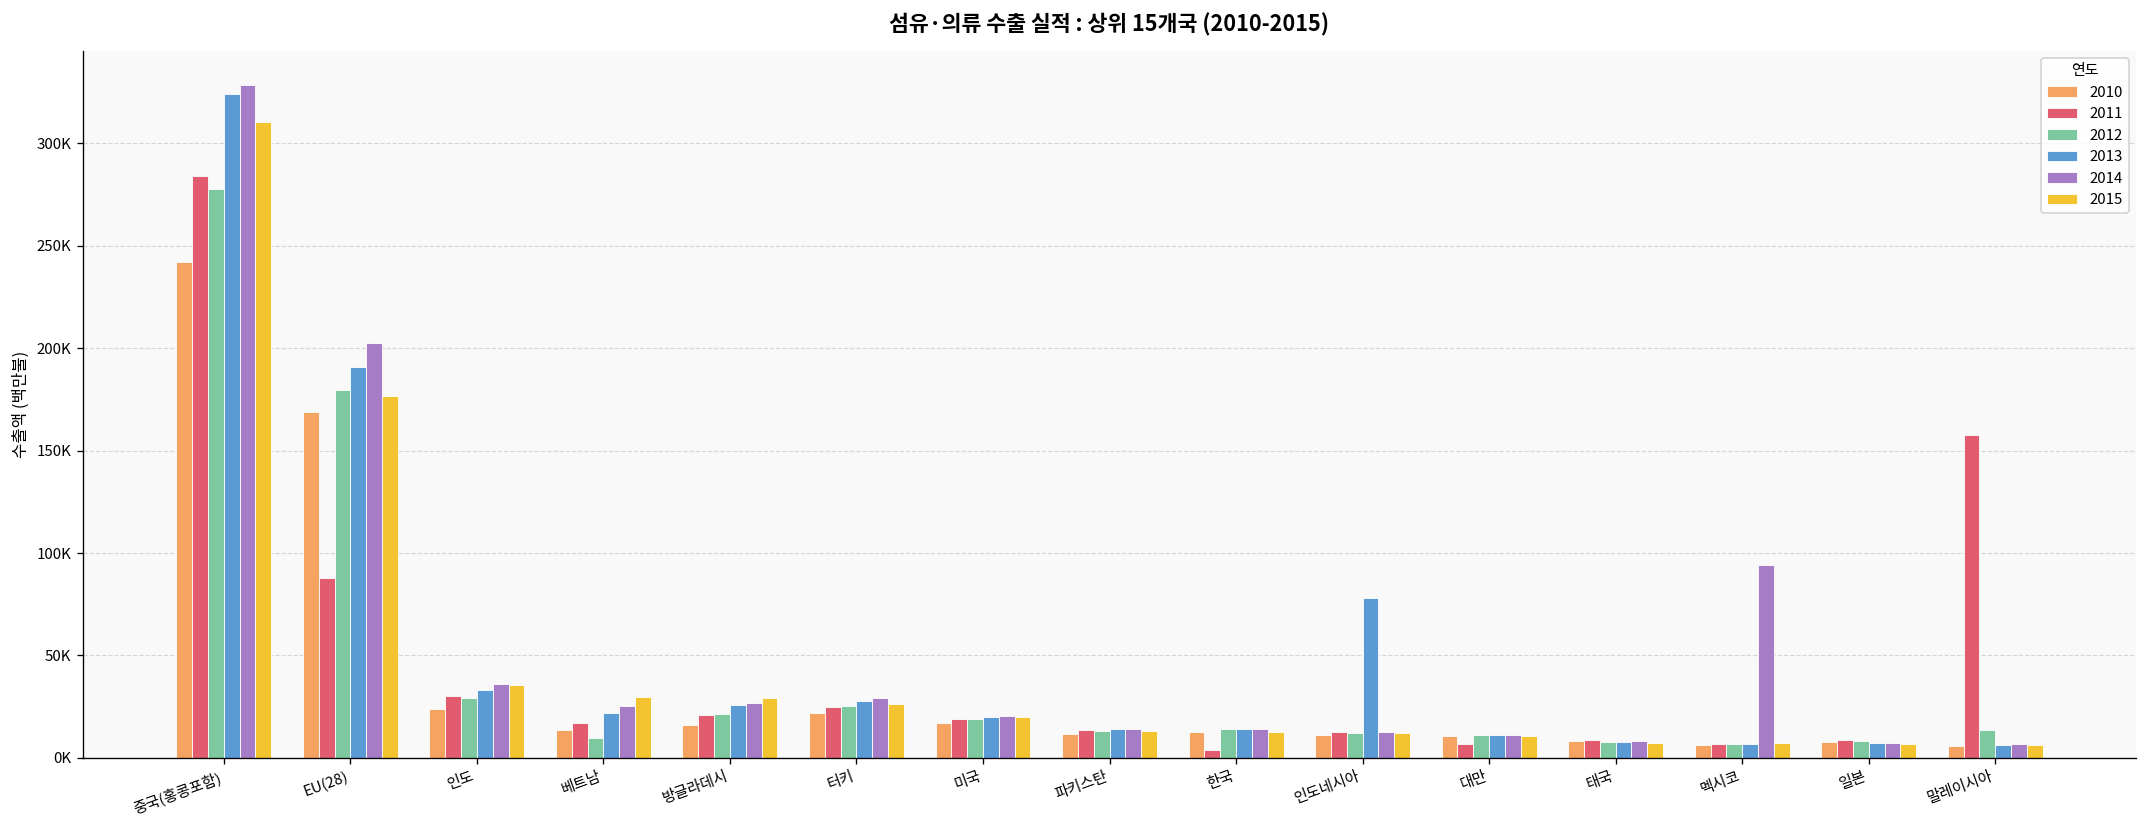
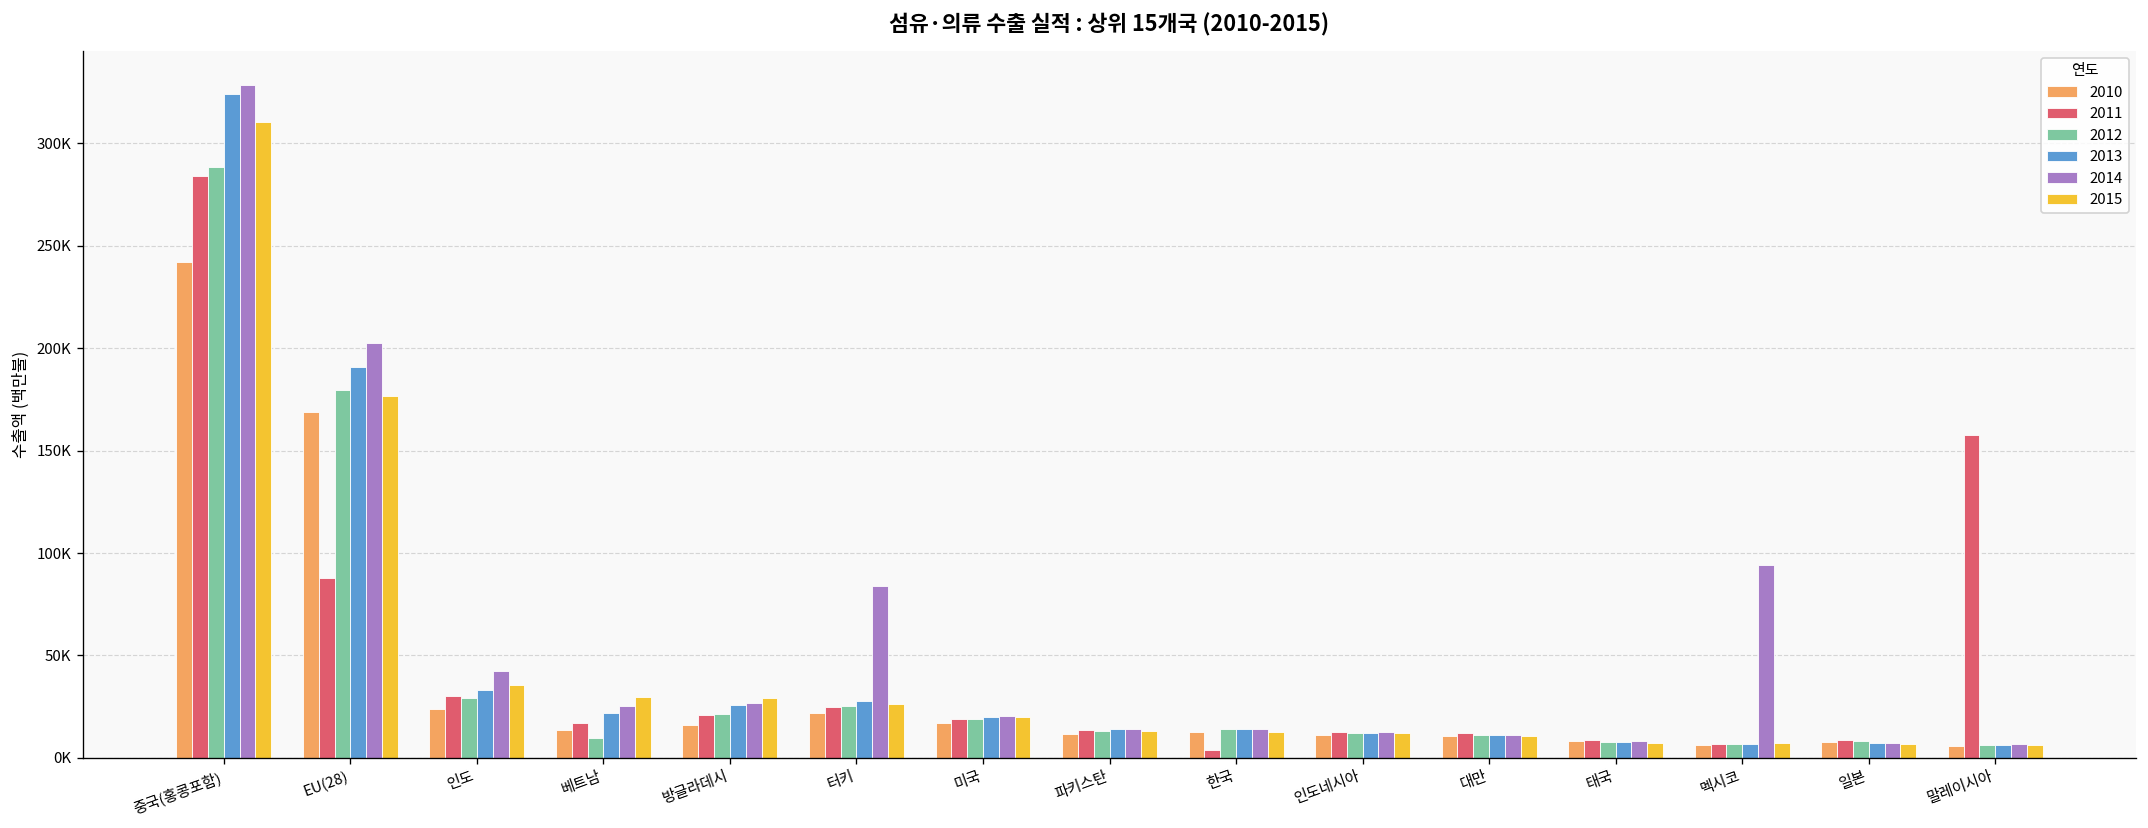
2012, 중국(홍콩포함): 278000 -> 288000
2014, 인도: 36000 -> 42000
2014, 터키: 29000 -> 84000
2013, 인도네시아: 78000 -> 12000
2011, 대만: 7000 -> 12000
2012, 말레이시아: 14000 -> 6000
